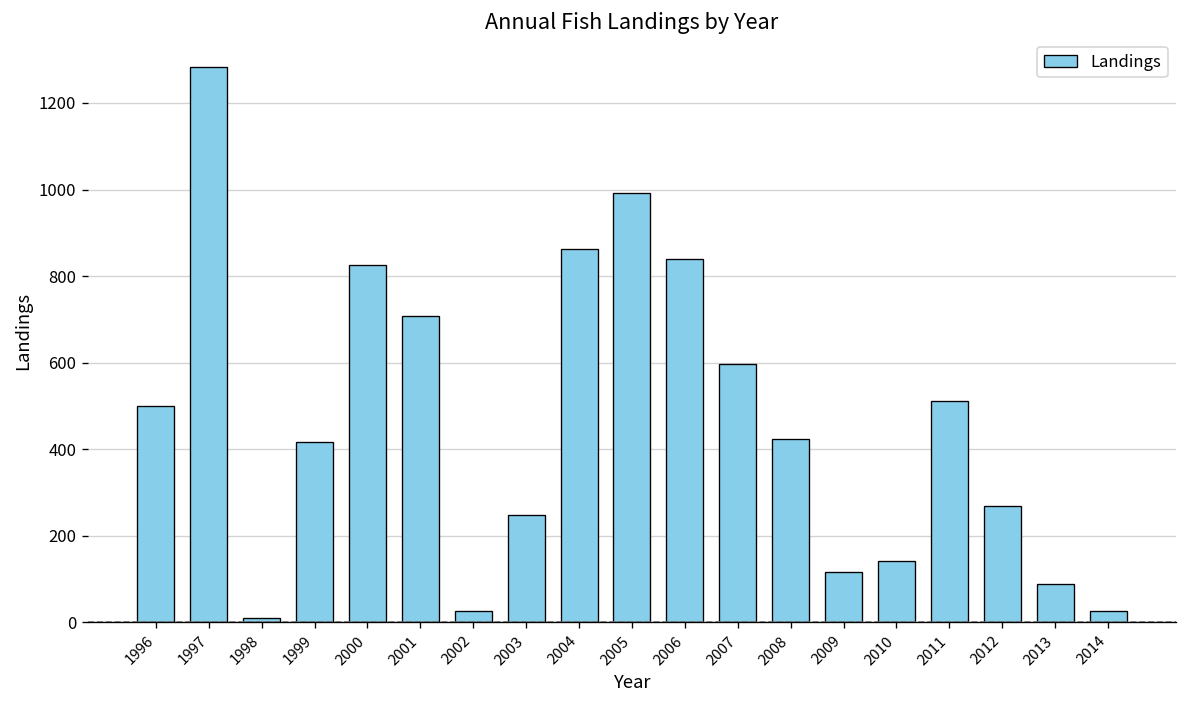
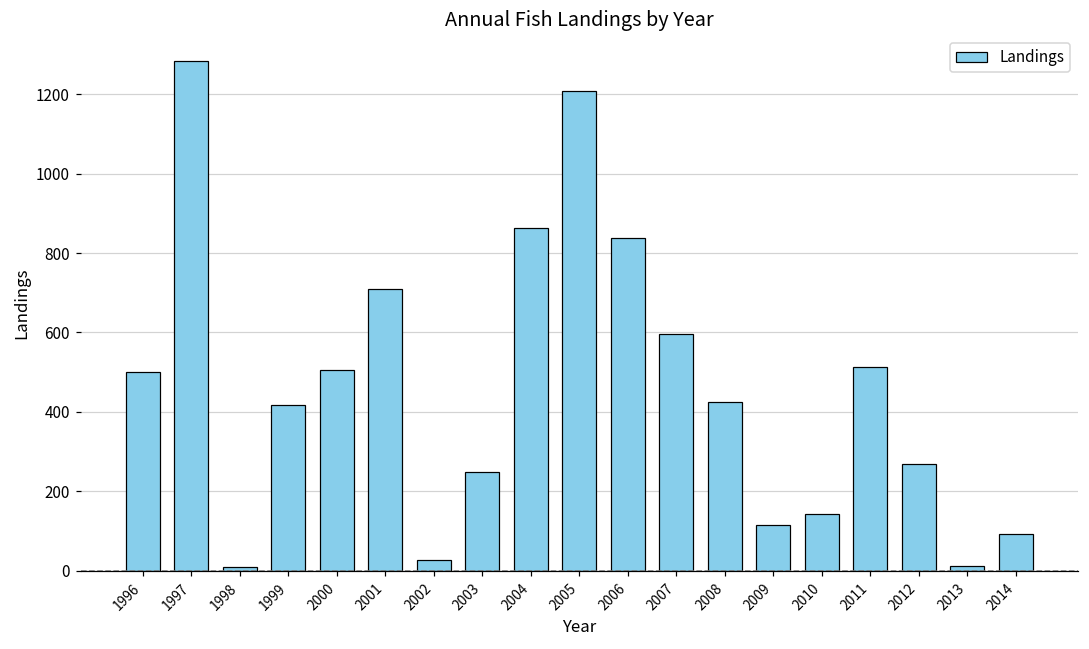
2000: 830 -> 510
2005: 990 -> 1210
2013: 90 -> 10
2014: 30 -> 90
